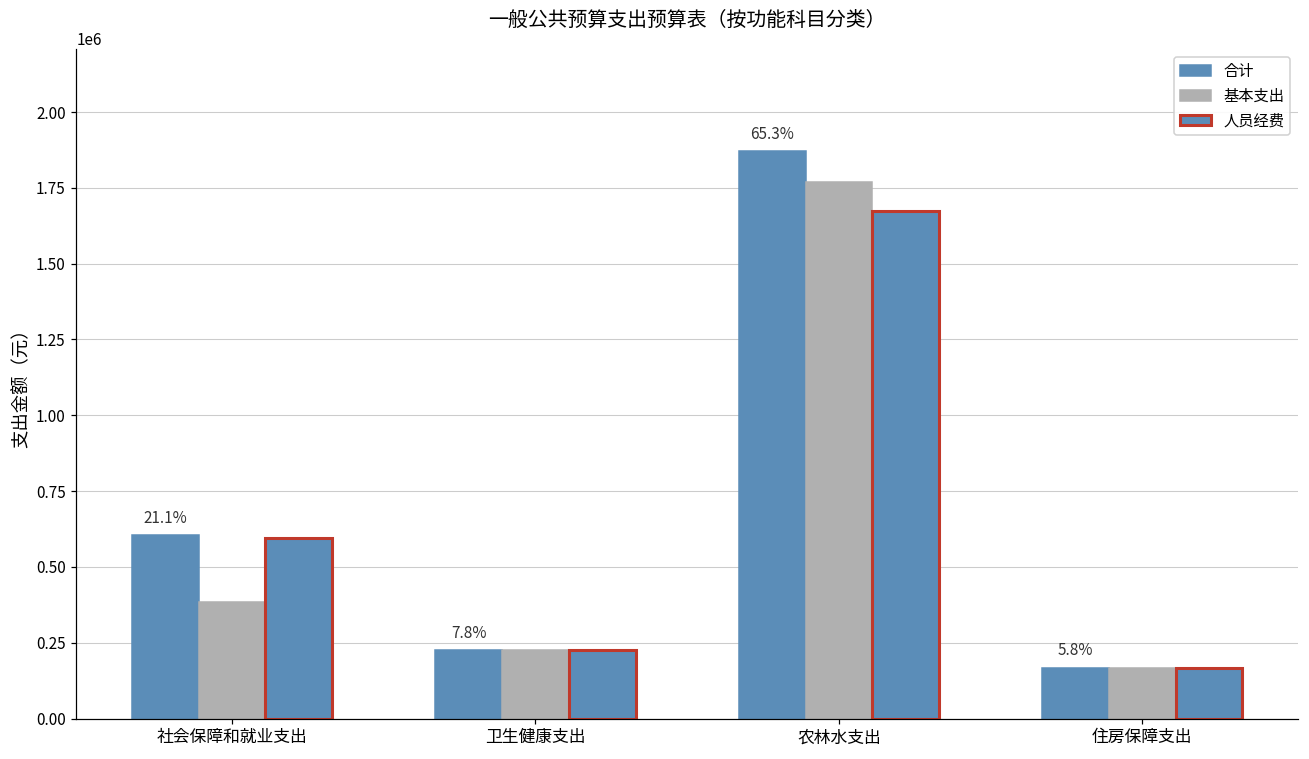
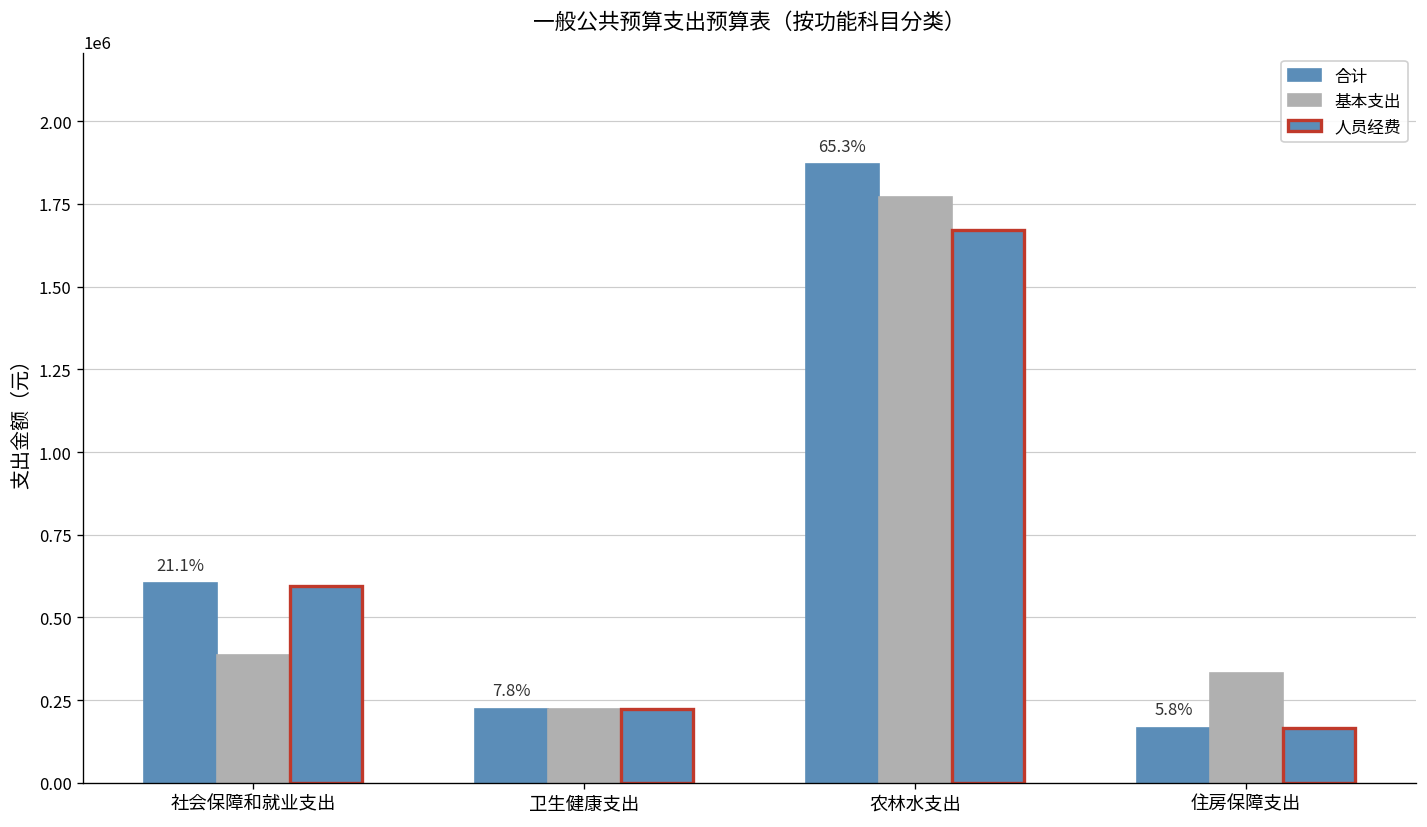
基本支出, 住房保障支出: 170000 -> 330000
